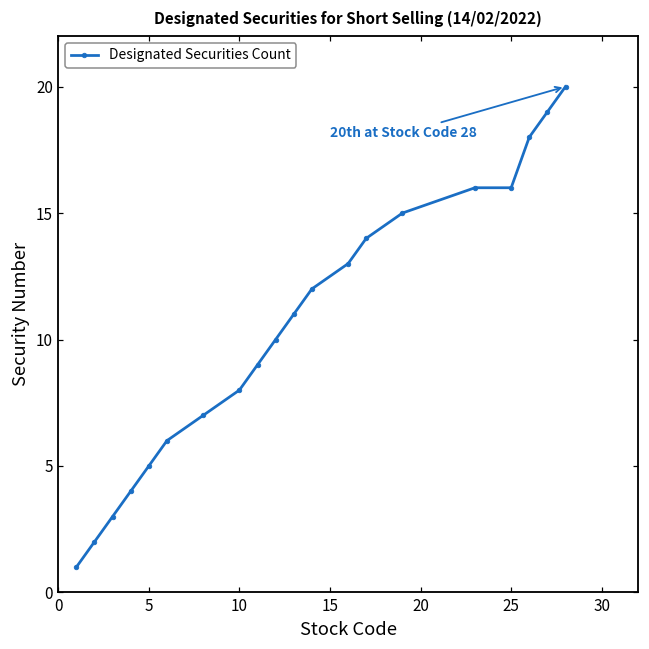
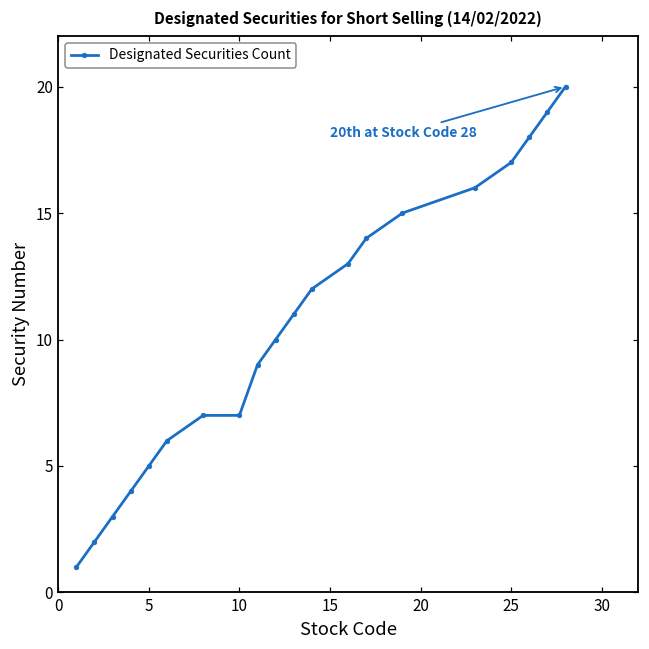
10: 8 -> 7
25: 16 -> 17
